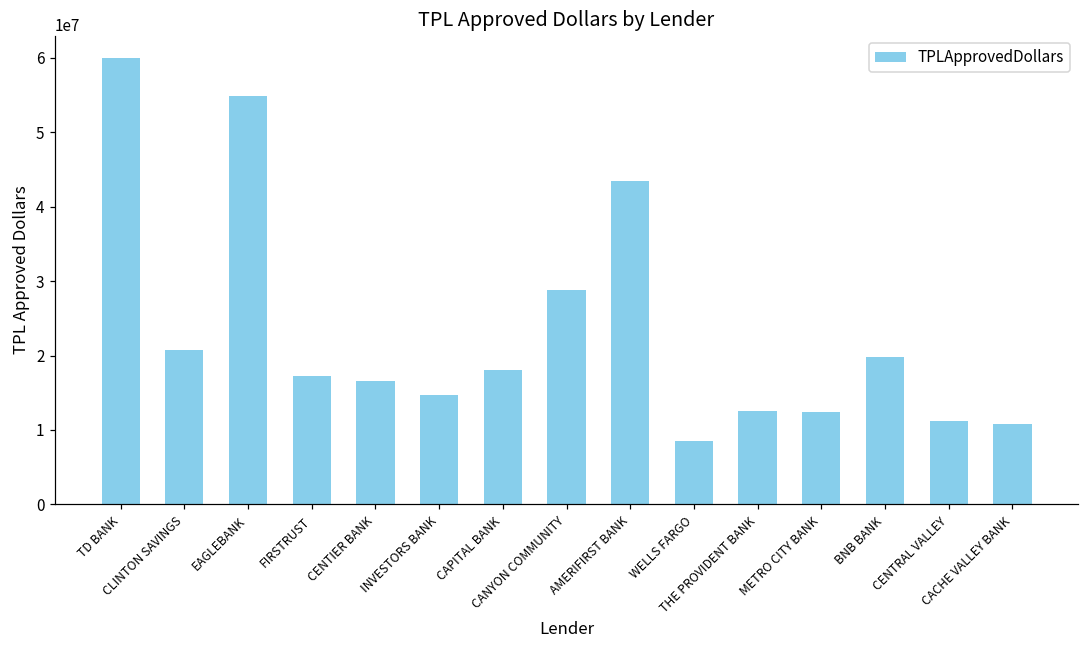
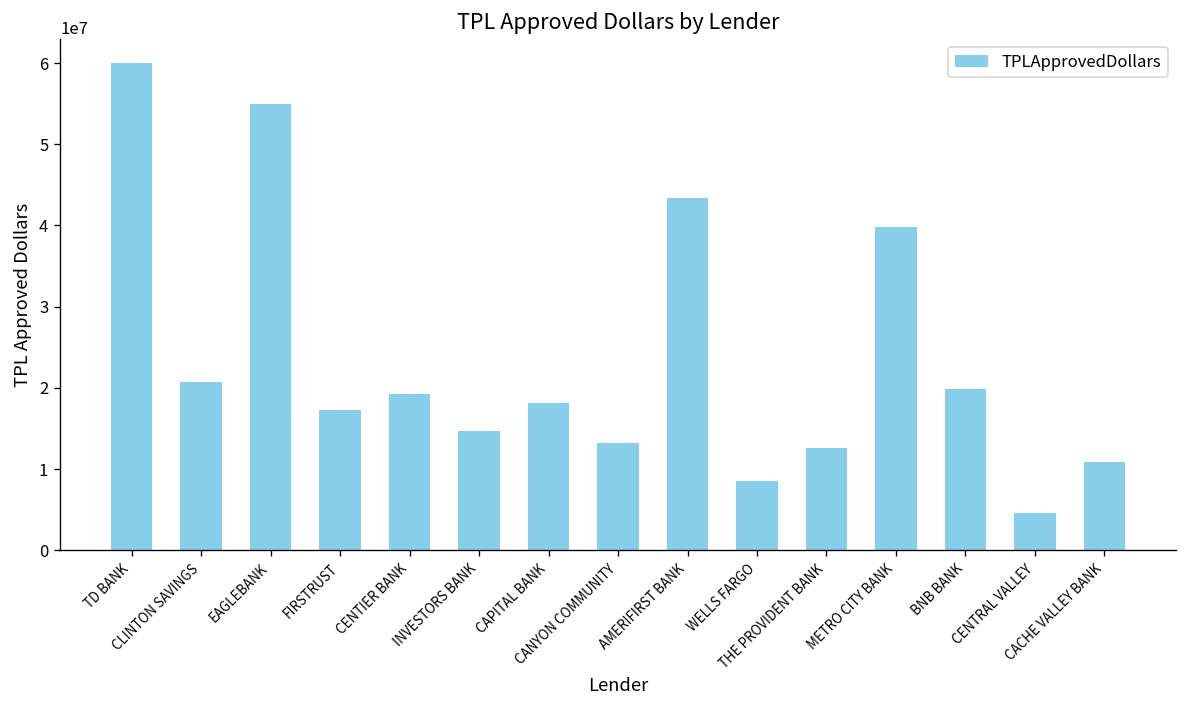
CENTIER BANK: 17000000 -> 19000000
CANYON COMMUNITY: 29000000 -> 13000000
METRO CITY BANK: 12000000 -> 40000000
CENTRAL VALLEY: 11000000 -> 5000000
